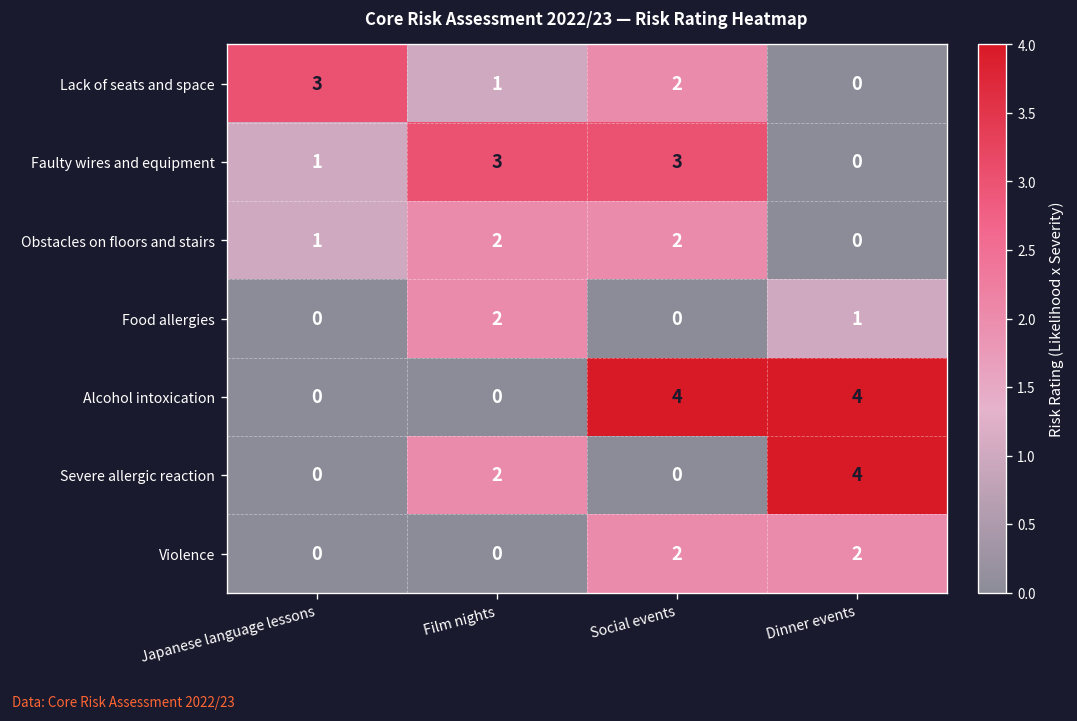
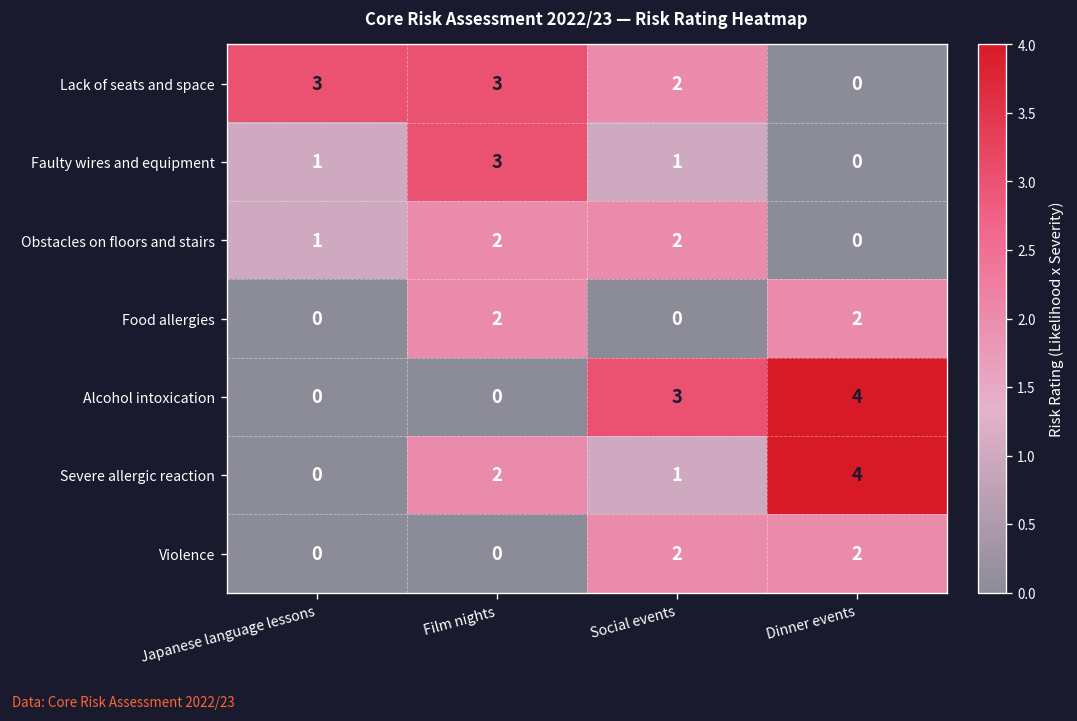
Lack of seats and space, Film nights: 1 -> 3
Faulty wires and equipment, Social events: 3 -> 1
Food allergies, Dinner events: 1 -> 2
Alcohol intoxication, Social events: 4 -> 3
Severe allergic reaction, Social events: 0 -> 1
